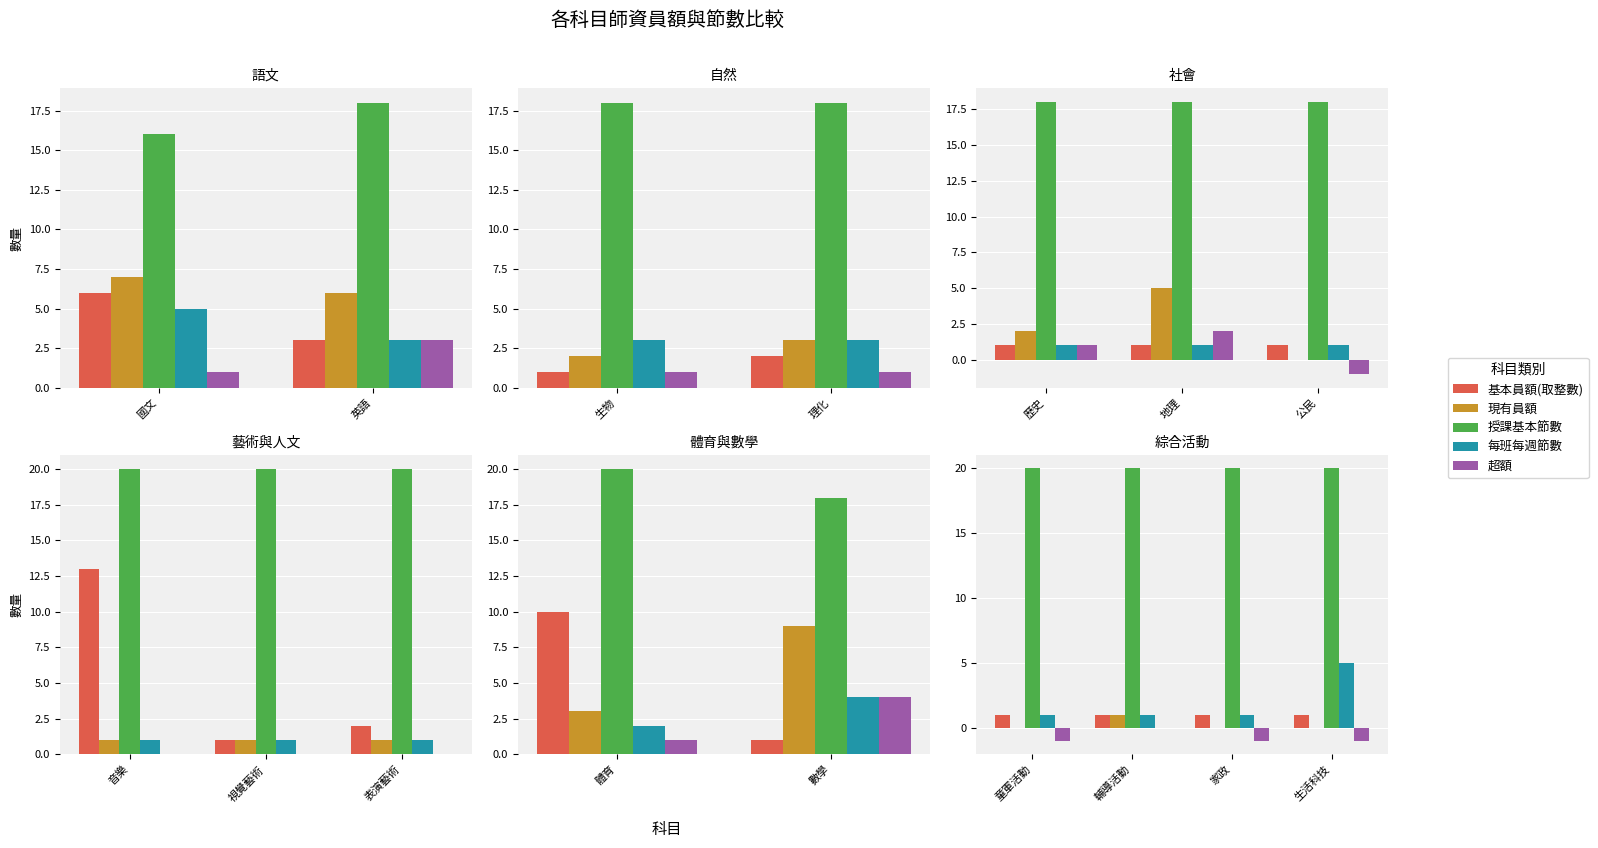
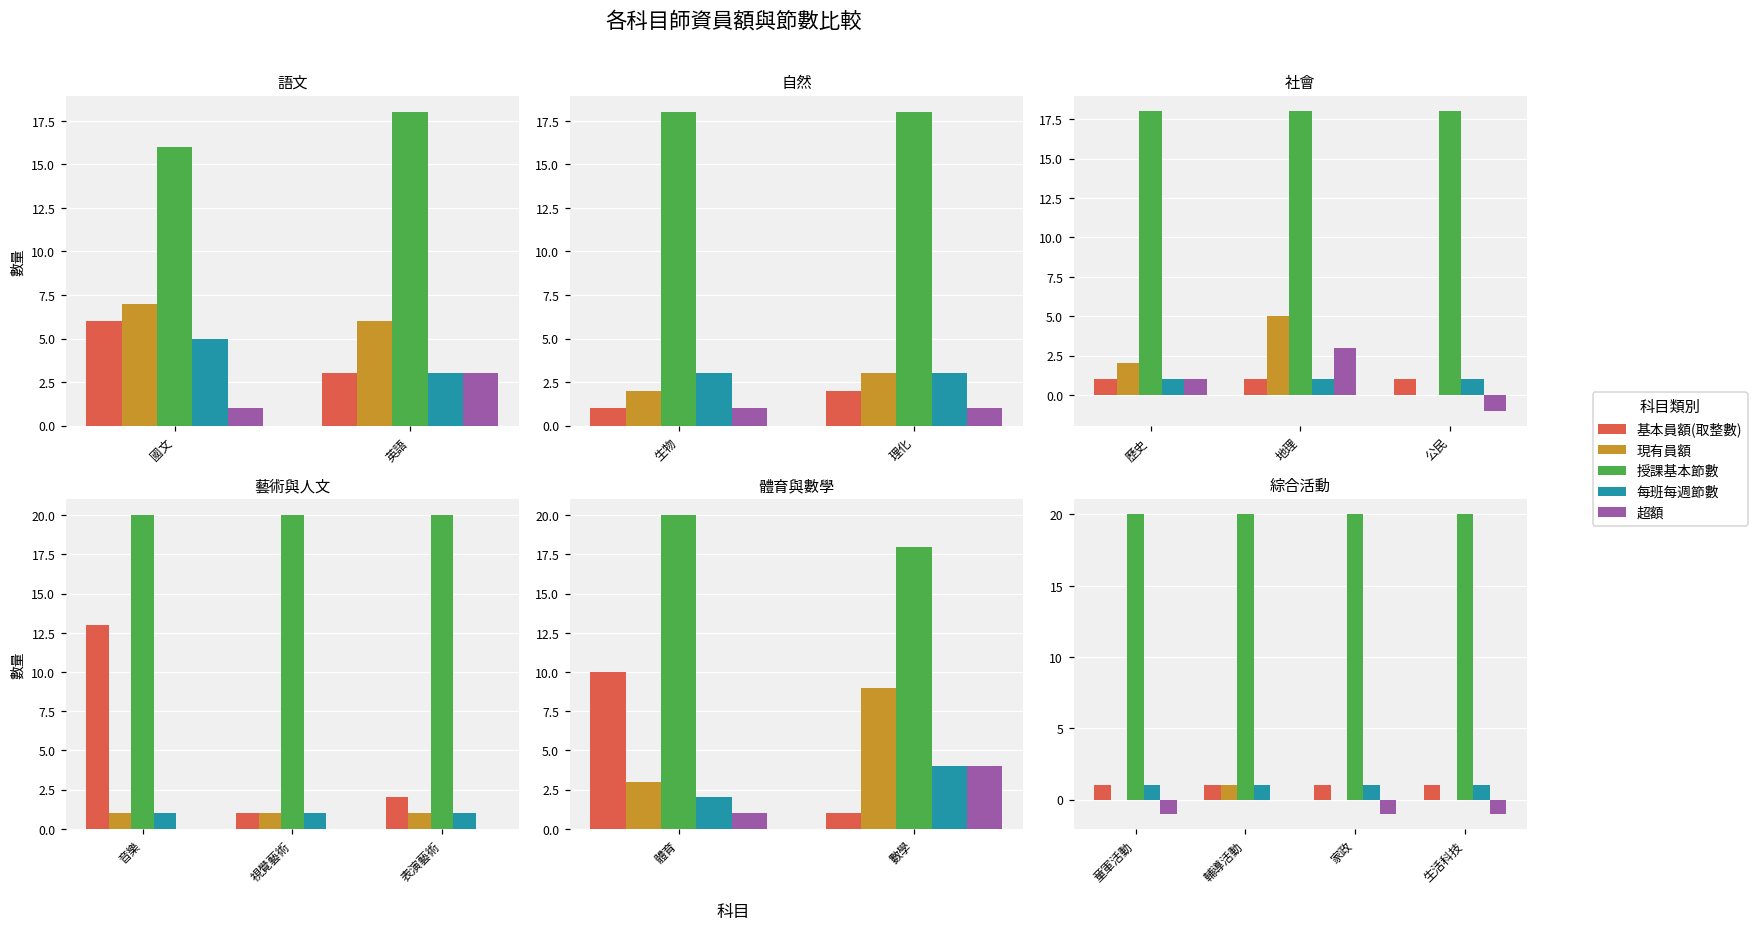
社會, 超額, 地理: 2 -> 3
綜合活動, 每班每週節數, 生活科技: 5 -> 1
